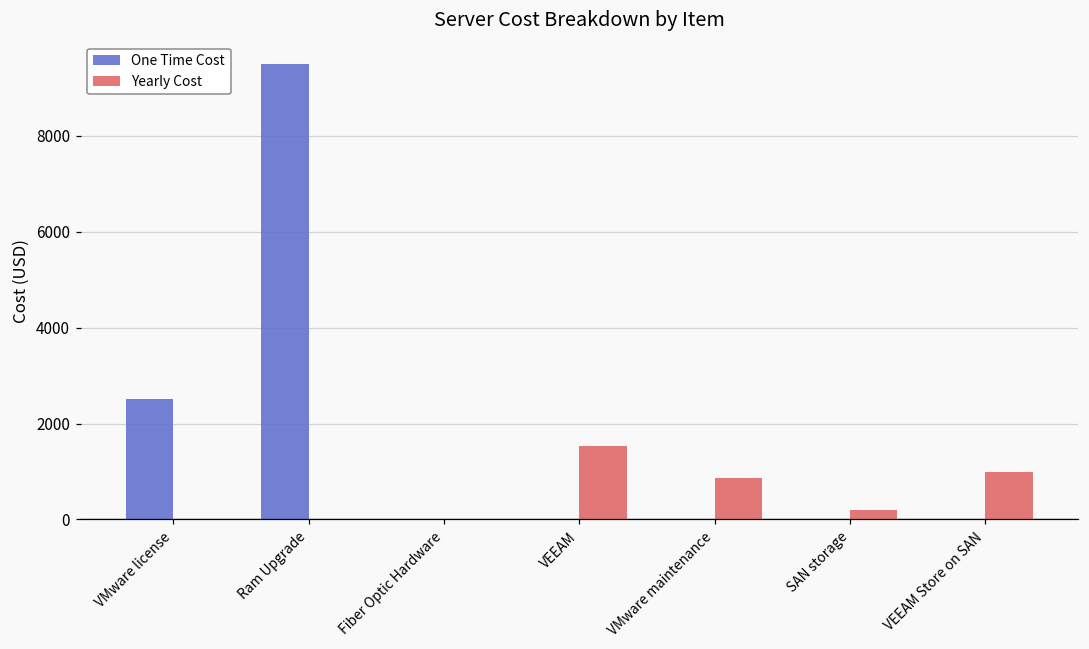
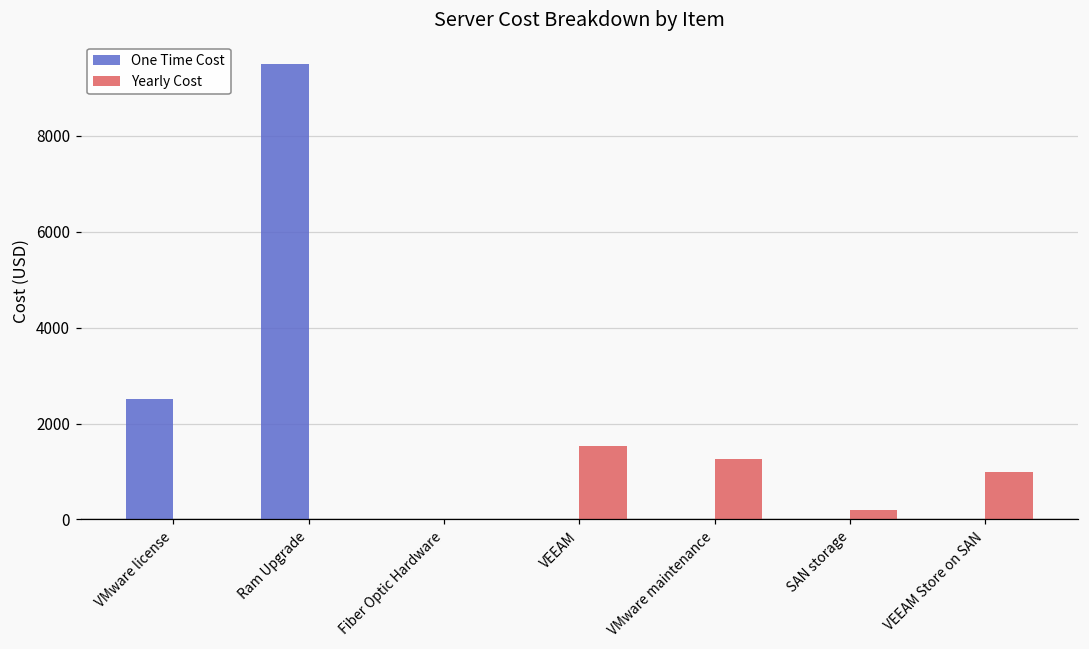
Yearly Cost, VMware maintenance: 900 -> 1300
